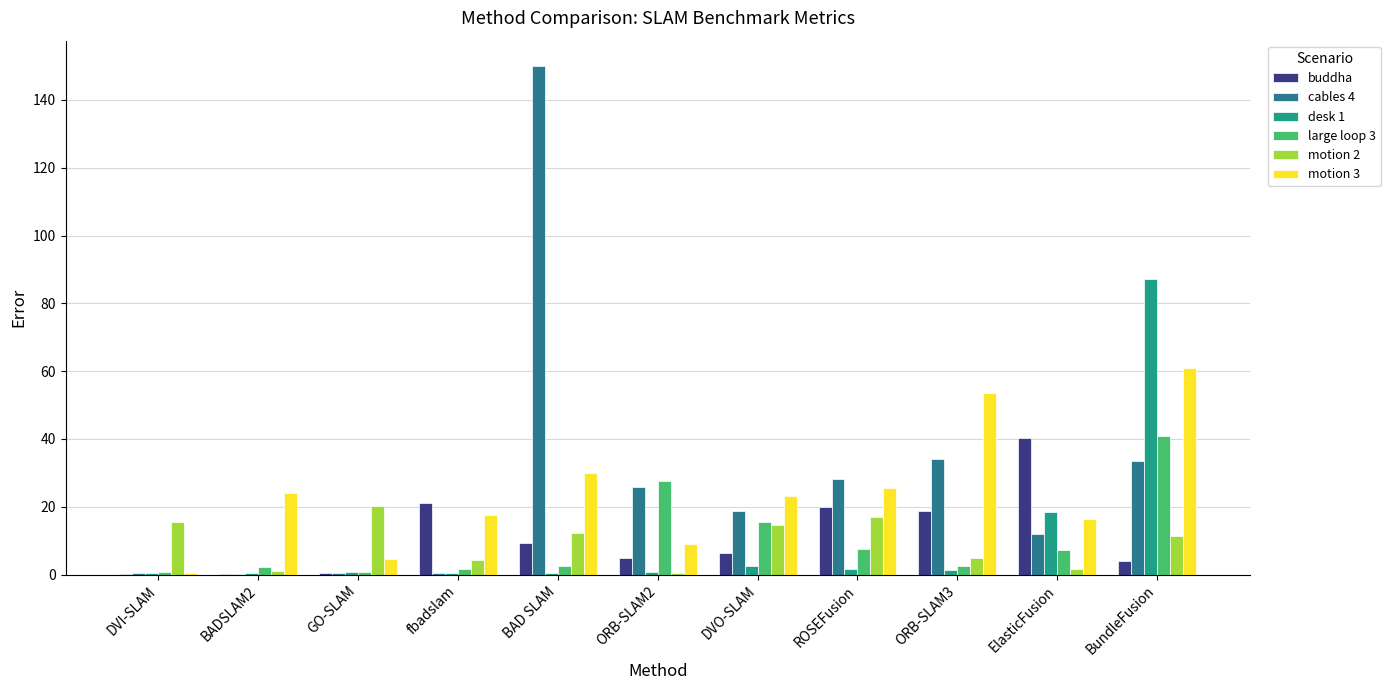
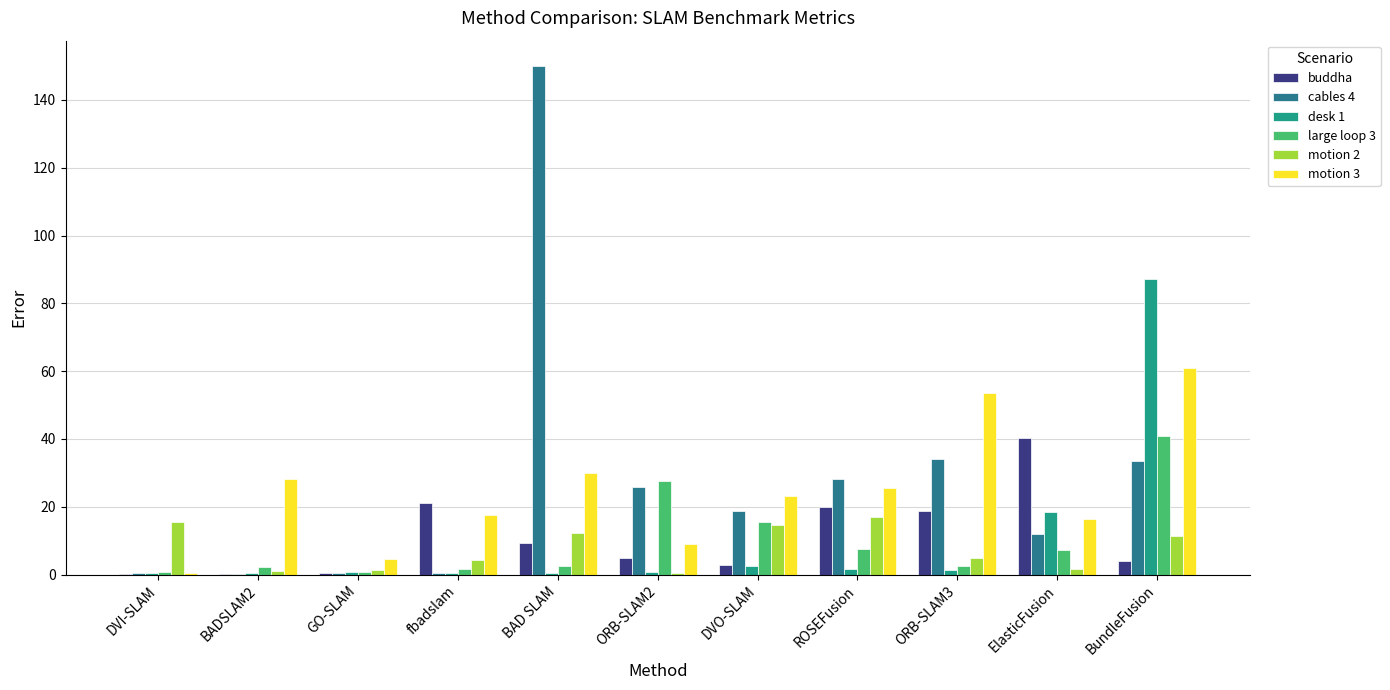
motion 3, BADSLAM2: 24 -> 28
motion 2, GO-SLAM: 20 -> 1
buddha, DVO-SLAM: 6 -> 3
